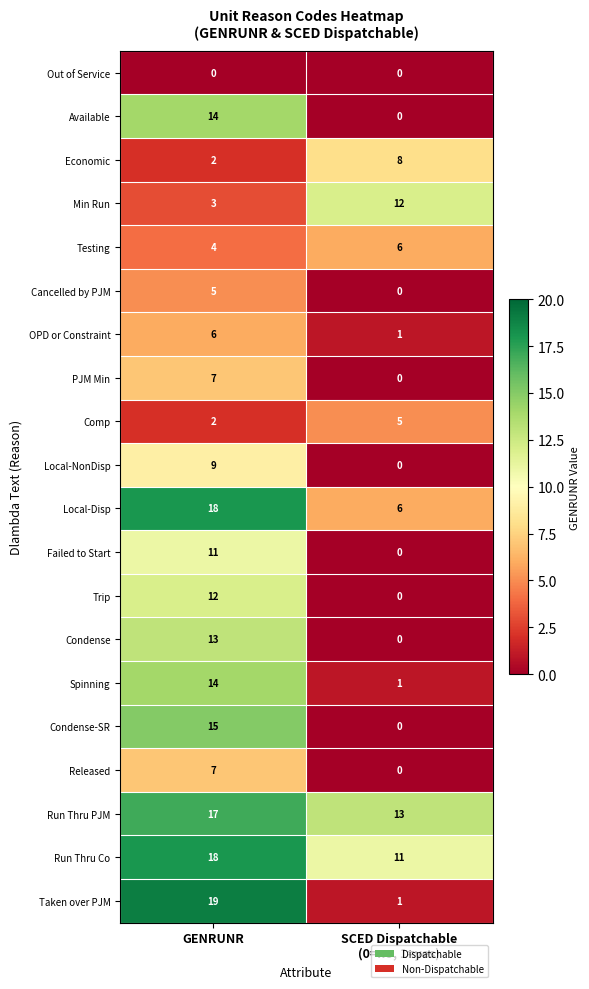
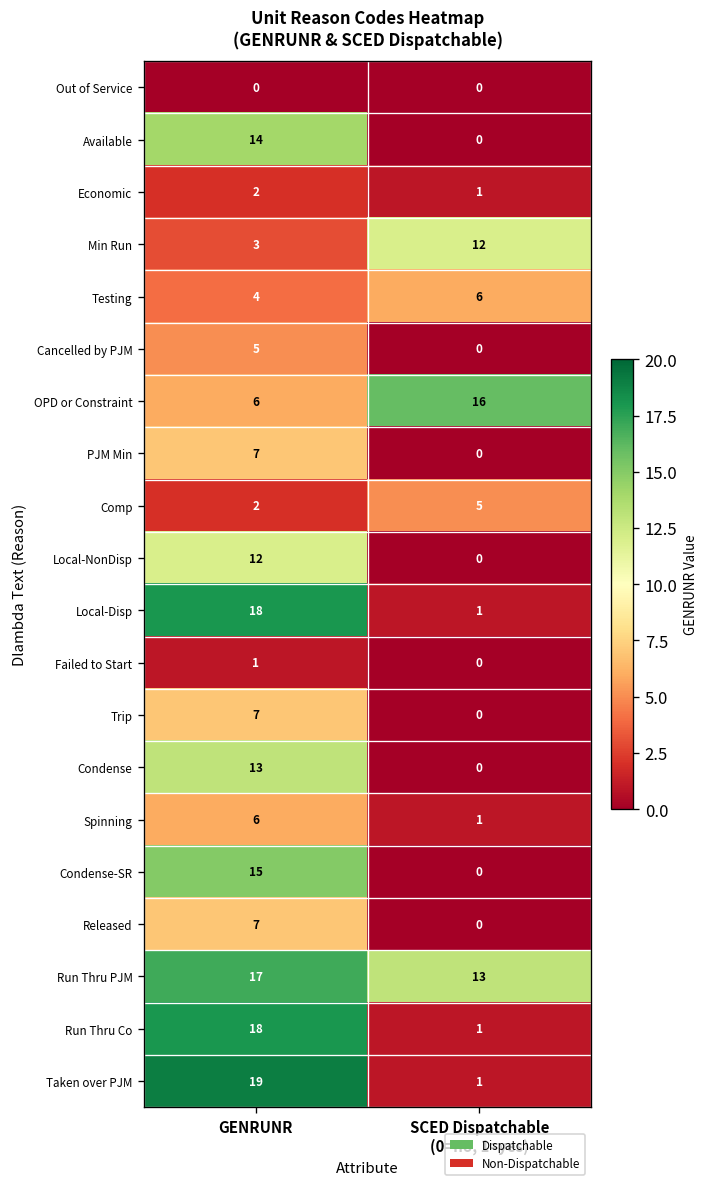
Economic, SCED Dispatchable (0=no, 1=yes): 8 -> 1
OPD or Constraint, SCED Dispatchable (0=no, 1=yes): 1 -> 16
Local-NonDisp, GENRUNR: 9 -> 12
Local-Disp, SCED Dispatchable (0=no, 1=yes): 6 -> 1
Failed to Start, GENRUNR: 11 -> 1
Trip, GENRUNR: 12 -> 7
Spinning, GENRUNR: 14 -> 6
Run Thru Co, SCED Dispatchable (0=no, 1=yes): 11 -> 1
